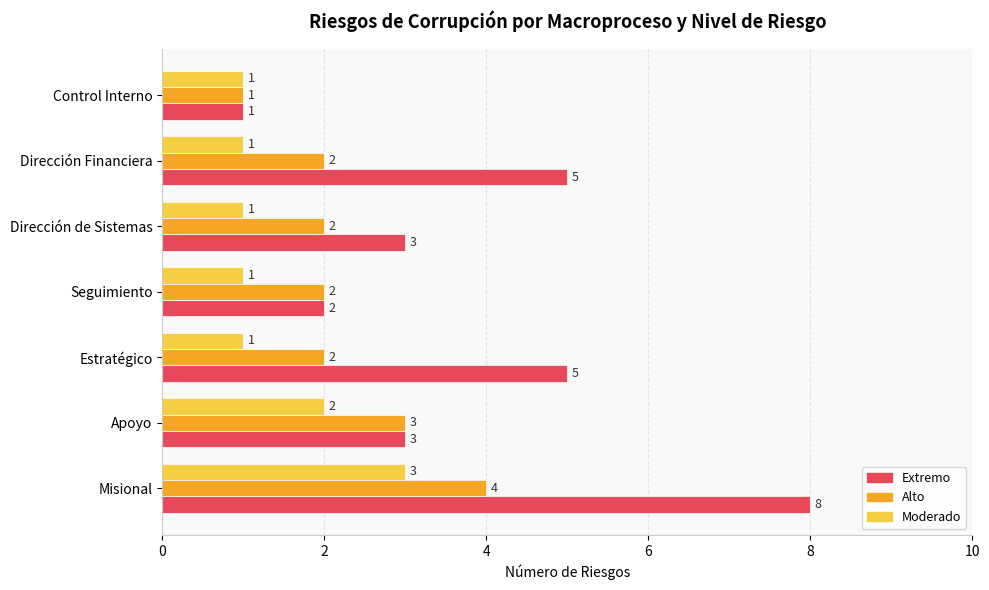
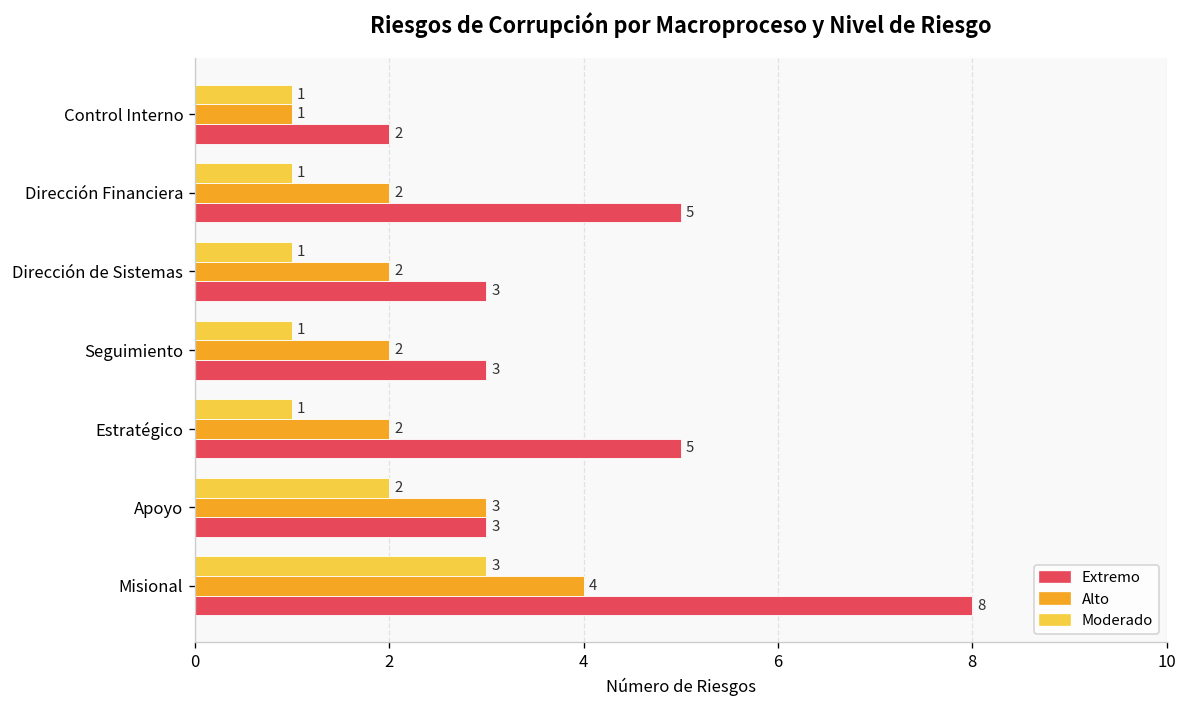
Extremo, Control Interno: 1 -> 2
Extremo, Seguimiento: 2 -> 3
